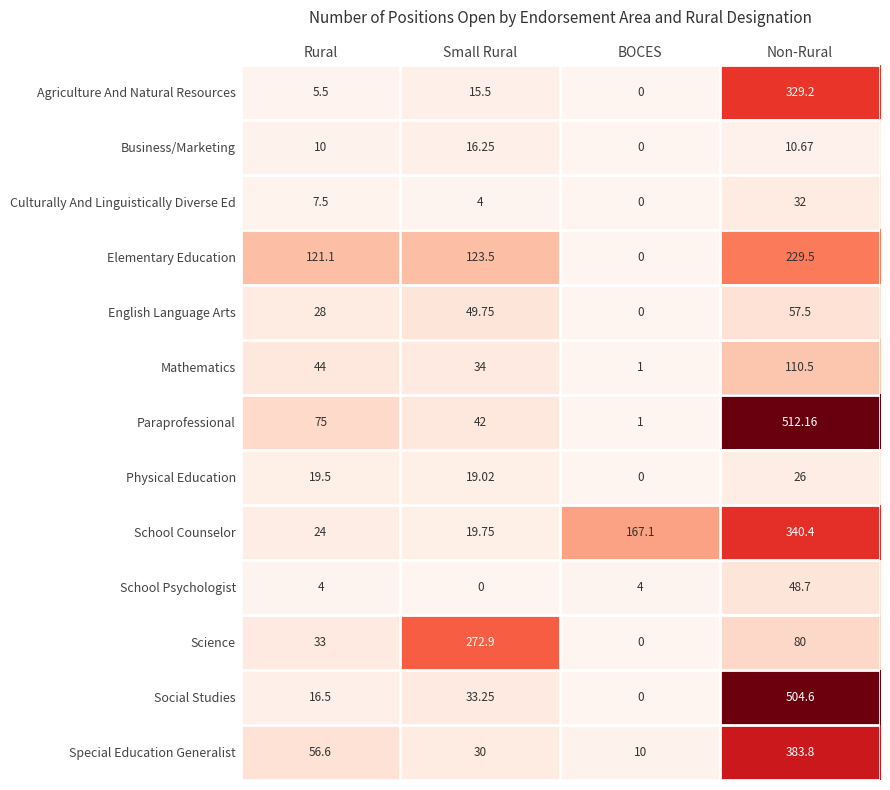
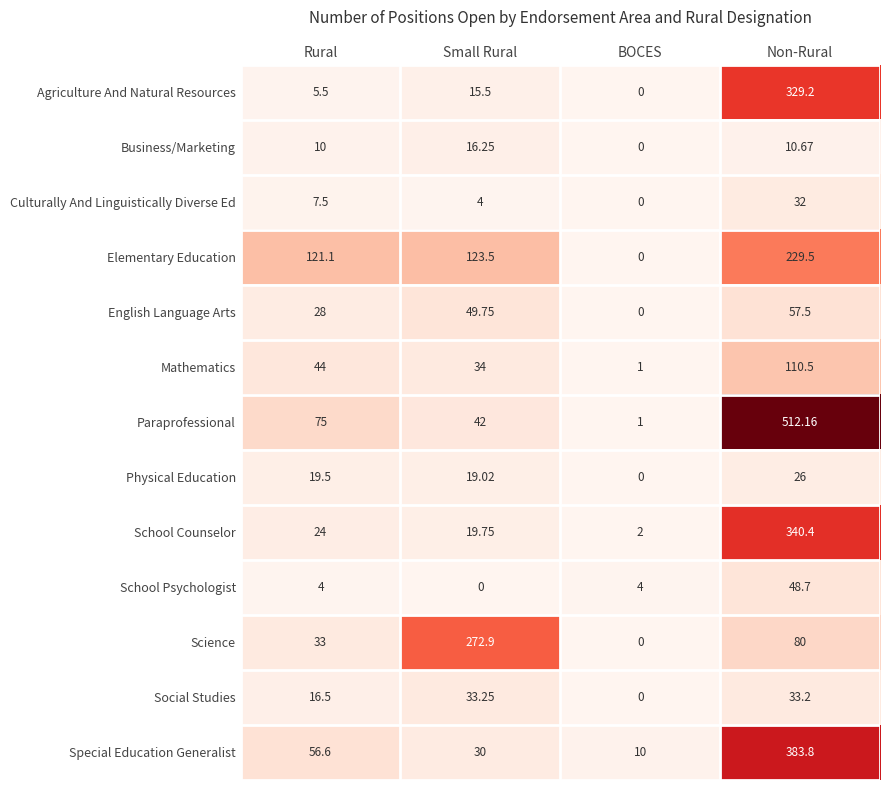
School Counselor, BOCES: 167.1 -> 2
Social Studies, Non-Rural: 504.6 -> 33.2
